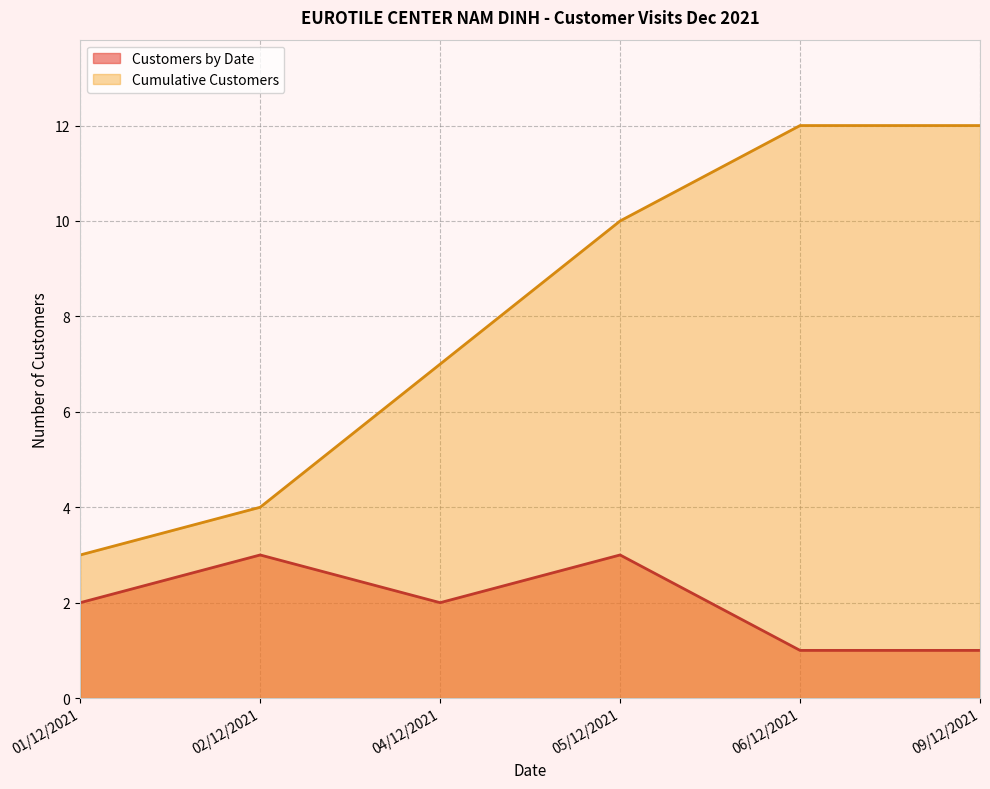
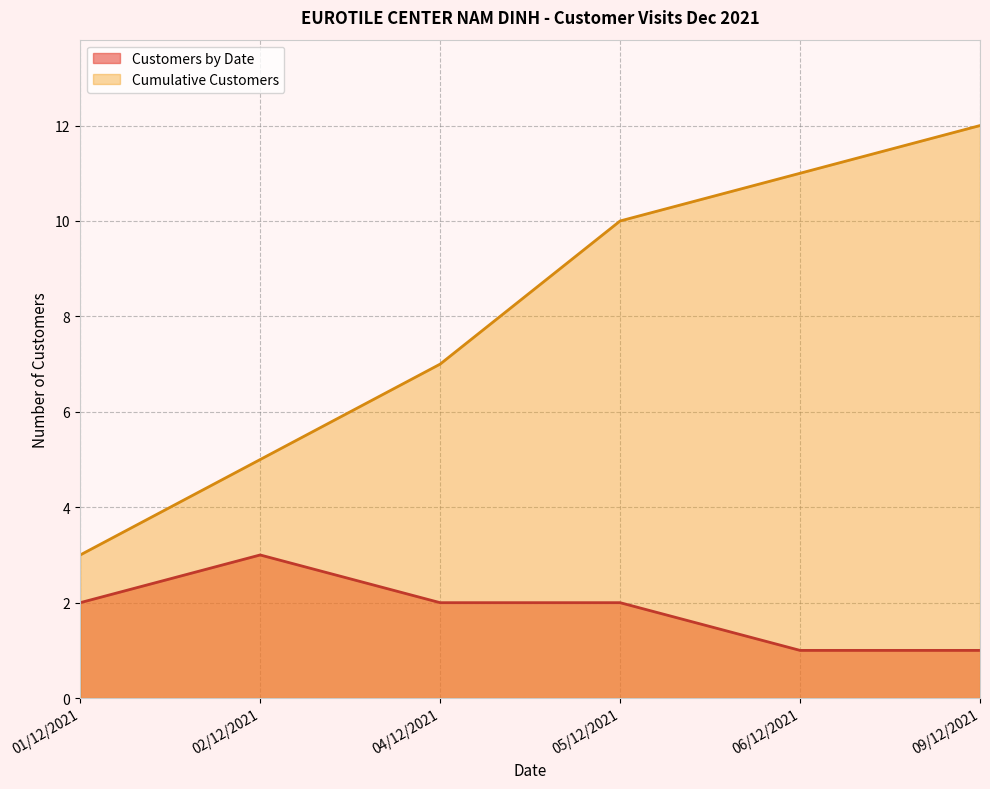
Cumulative Customers, 02/12/2021: 4 -> 5
Customers by Date, 05/12/2021: 3 -> 2
Cumulative Customers, 06/12/2021: 12 -> 11
